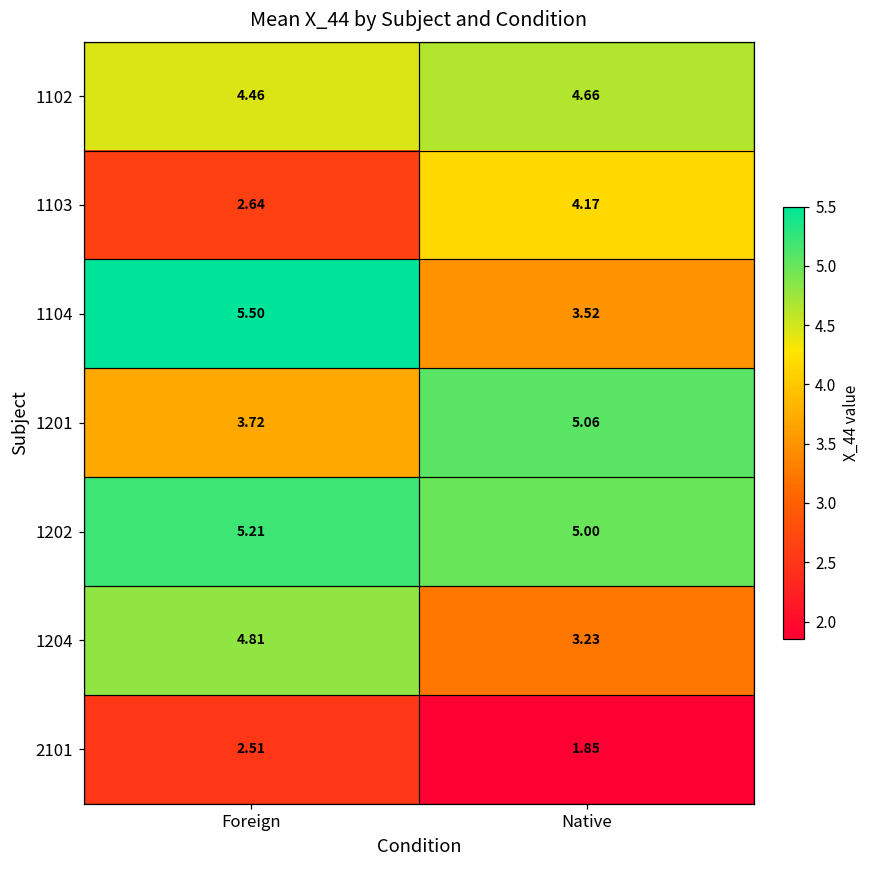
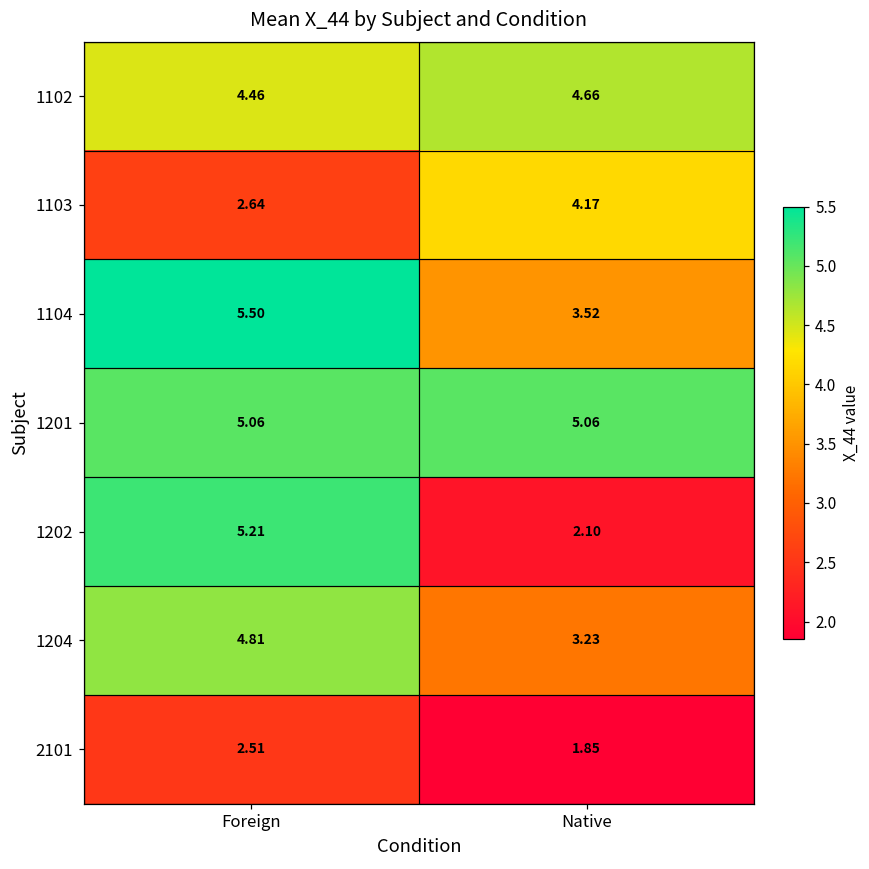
1201, Foreign: 3.72 -> 5.06
1202, Native: 5.00 -> 2.10
